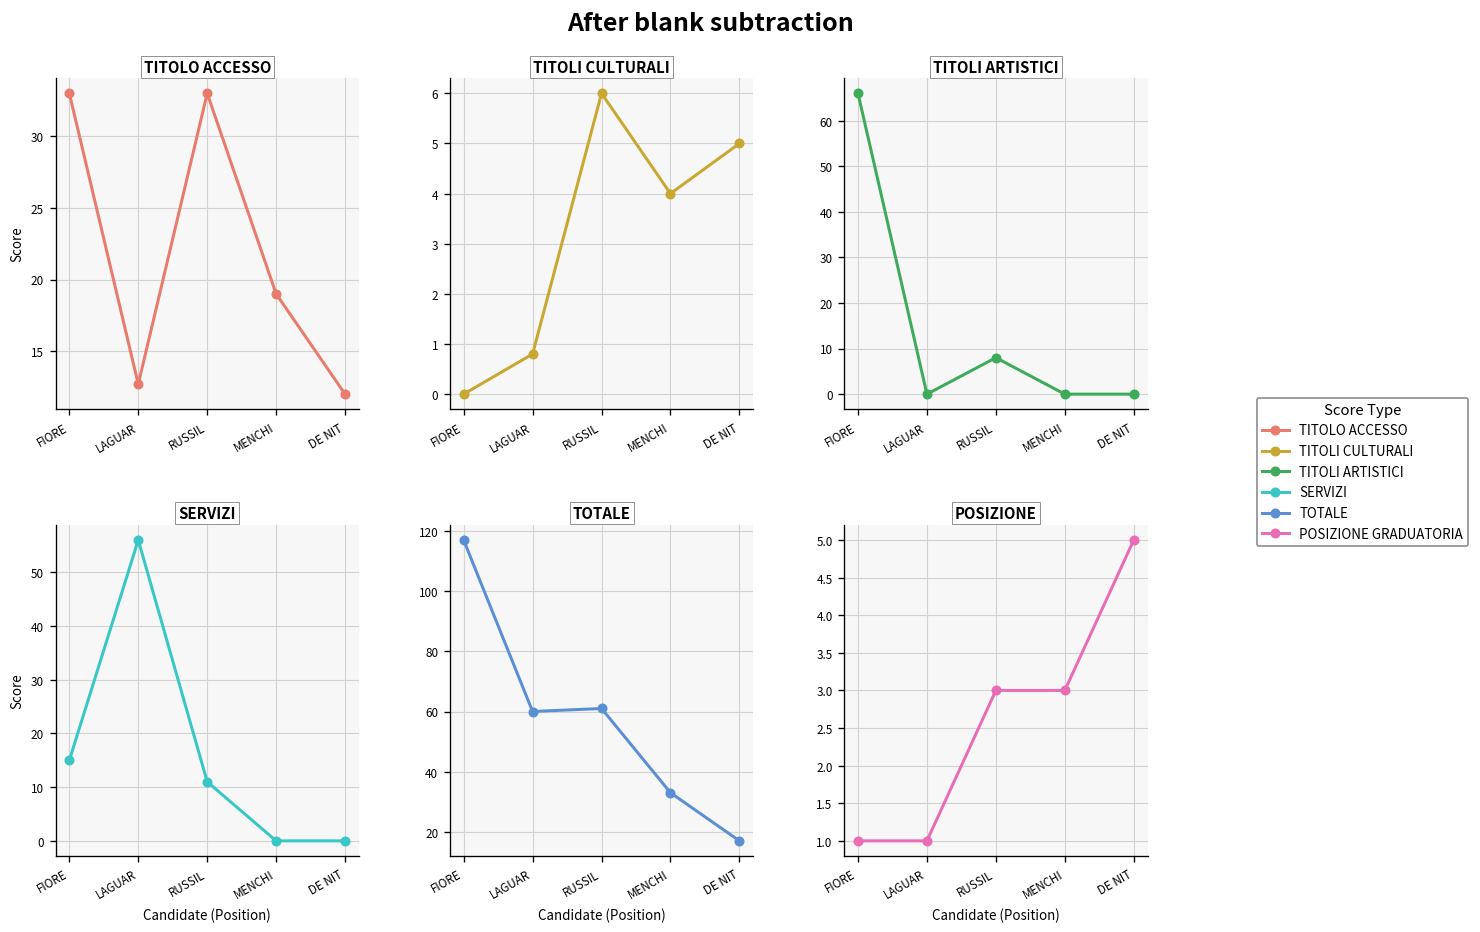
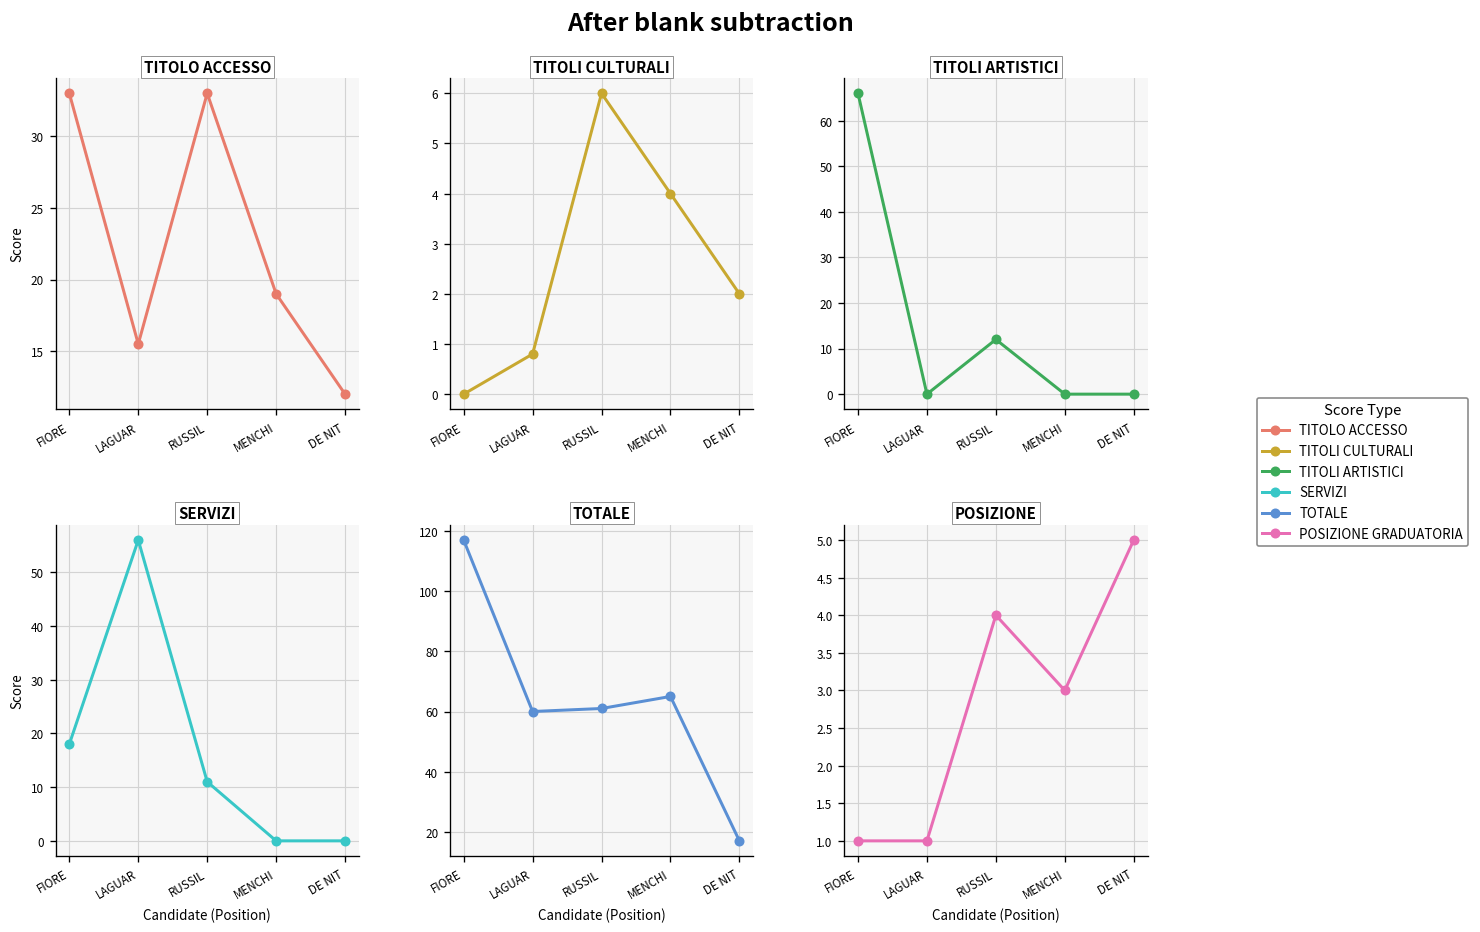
TITOLO ACCESSO, LAGUAR: 12.7 -> 15.5
TITOLI CULTURALI, DE NIT: 5 -> 2
TITOLI ARTISTICI, RUSSIL: 8 -> 12
SERVIZI, FIORE: 15 -> 18
TOTALE, MENCHI: 33 -> 65
POSIZIONE, RUSSIL: 3 -> 4
